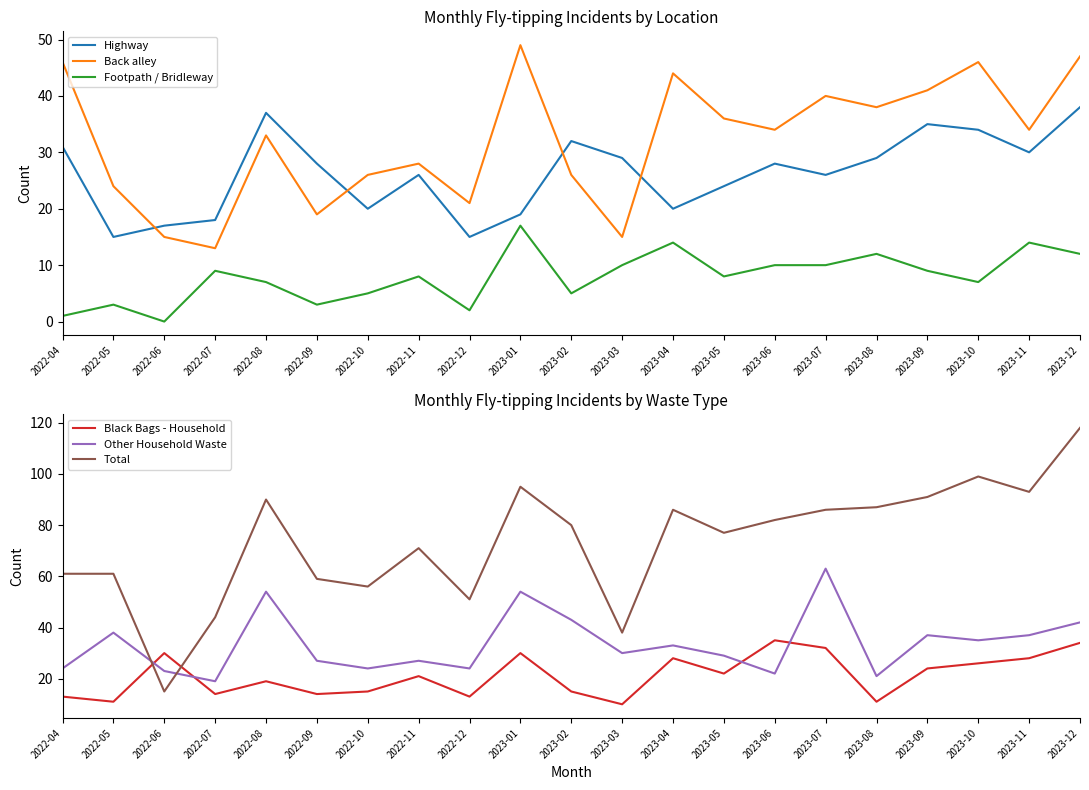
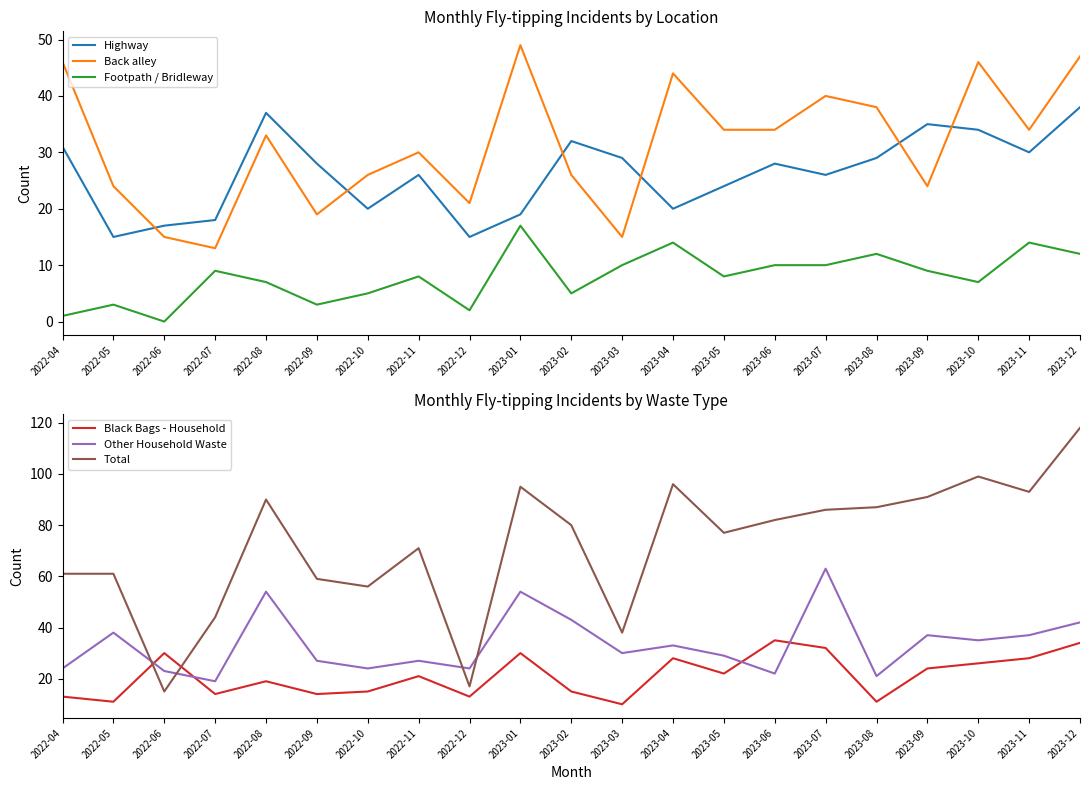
Monthly Fly-tipping Incidents by Location, Back alley, 2022-11: 28 -> 30
Monthly Fly-tipping Incidents by Location, Back alley, 2023-05: 36 -> 34
Monthly Fly-tipping Incidents by Location, Back alley, 2023-09: 41 -> 24
Monthly Fly-tipping Incidents by Waste Type, Total, 2022-12: 51 -> 17
Monthly Fly-tipping Incidents by Waste Type, Total, 2023-04: 86 -> 96
